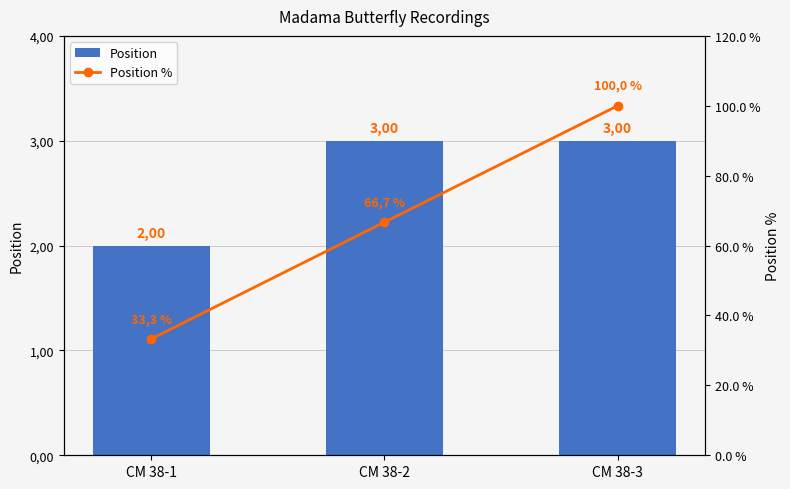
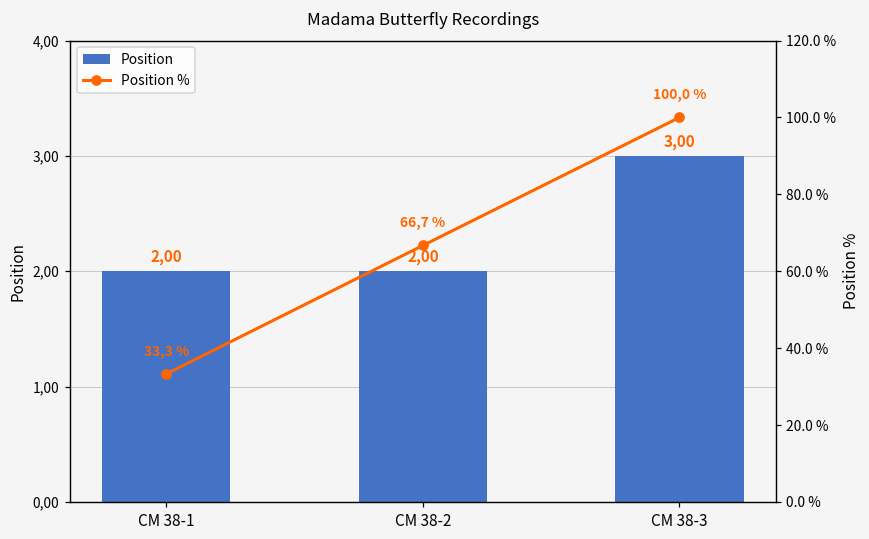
Position, CM 38-2: 3,00 -> 2,00
